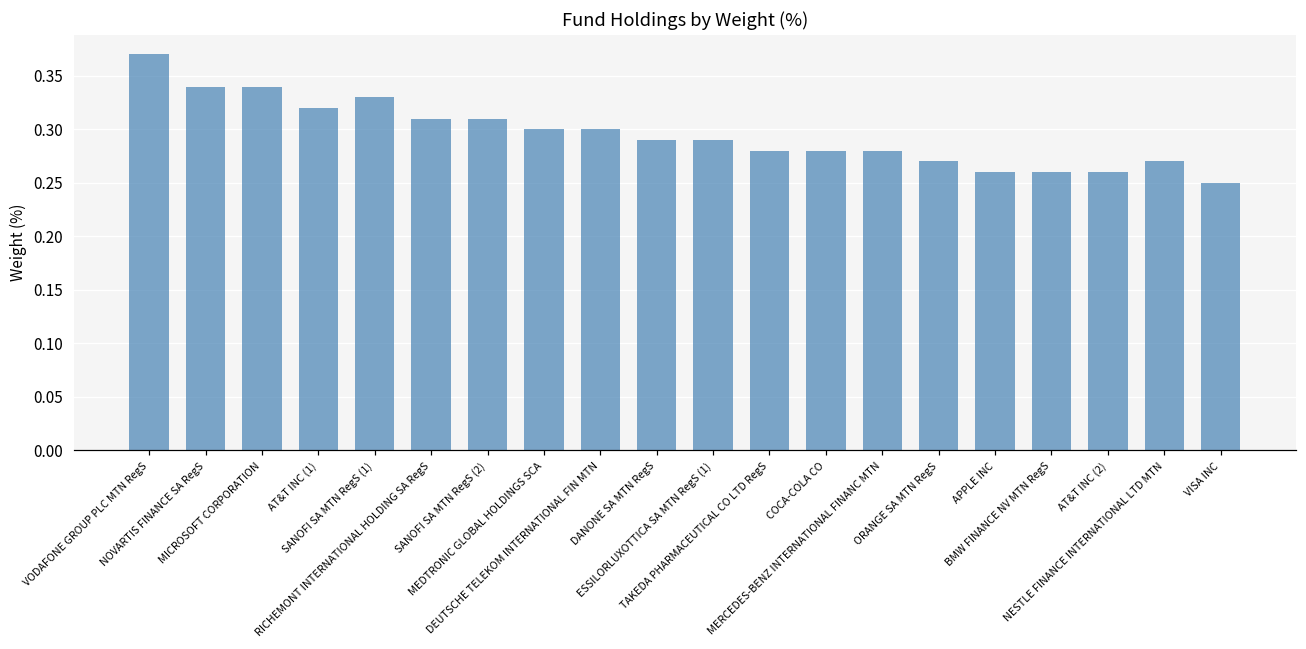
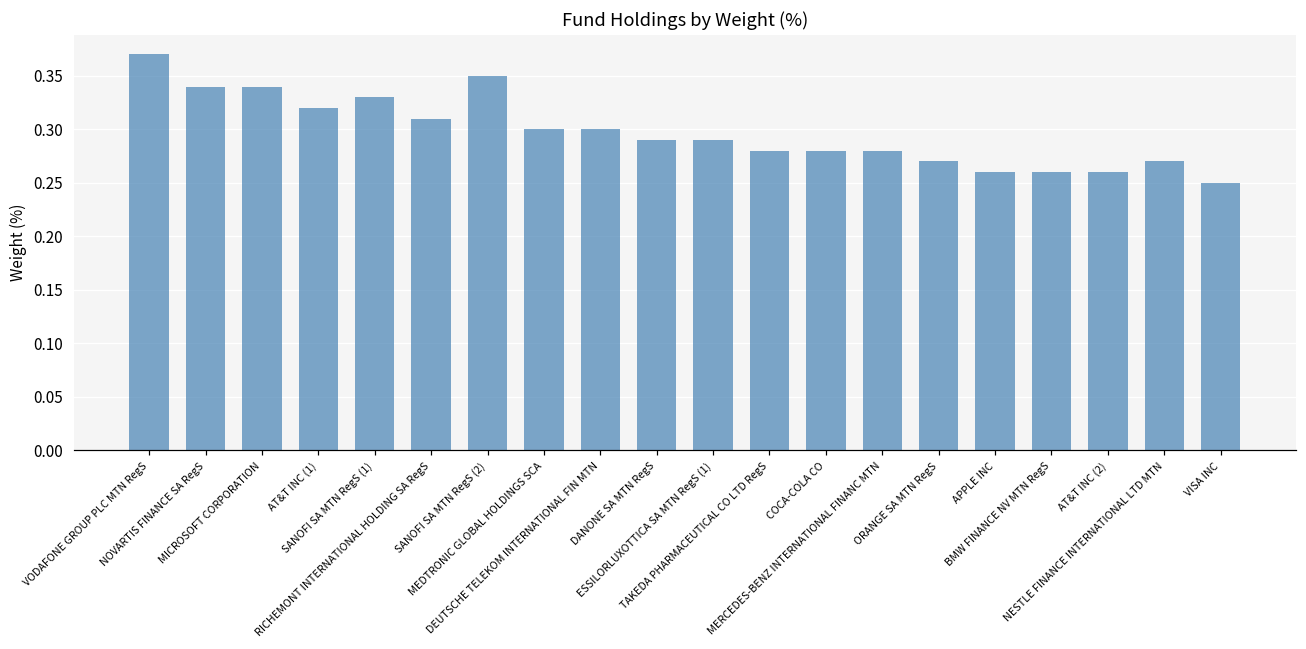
SANOFI SA MTN RegS (2): 0.31 -> 0.35
